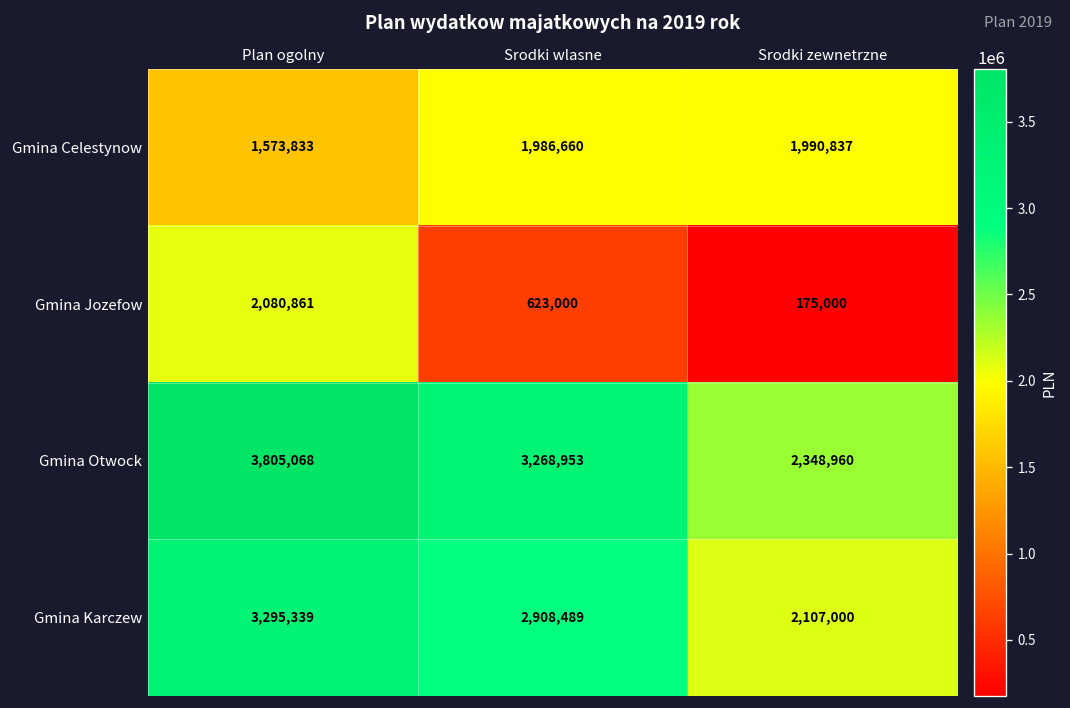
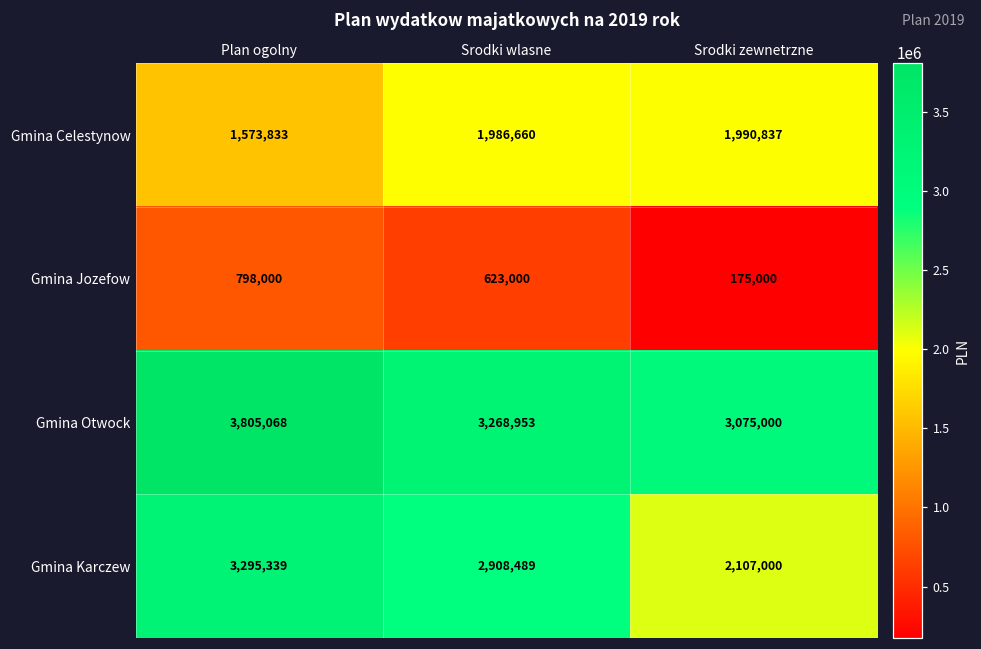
Gmina Jozefow, Plan ogolny: 2,080,861 -> 798,000
Gmina Otwock, Srodki zewnetrzne: 2,348,960 -> 3,075,000
